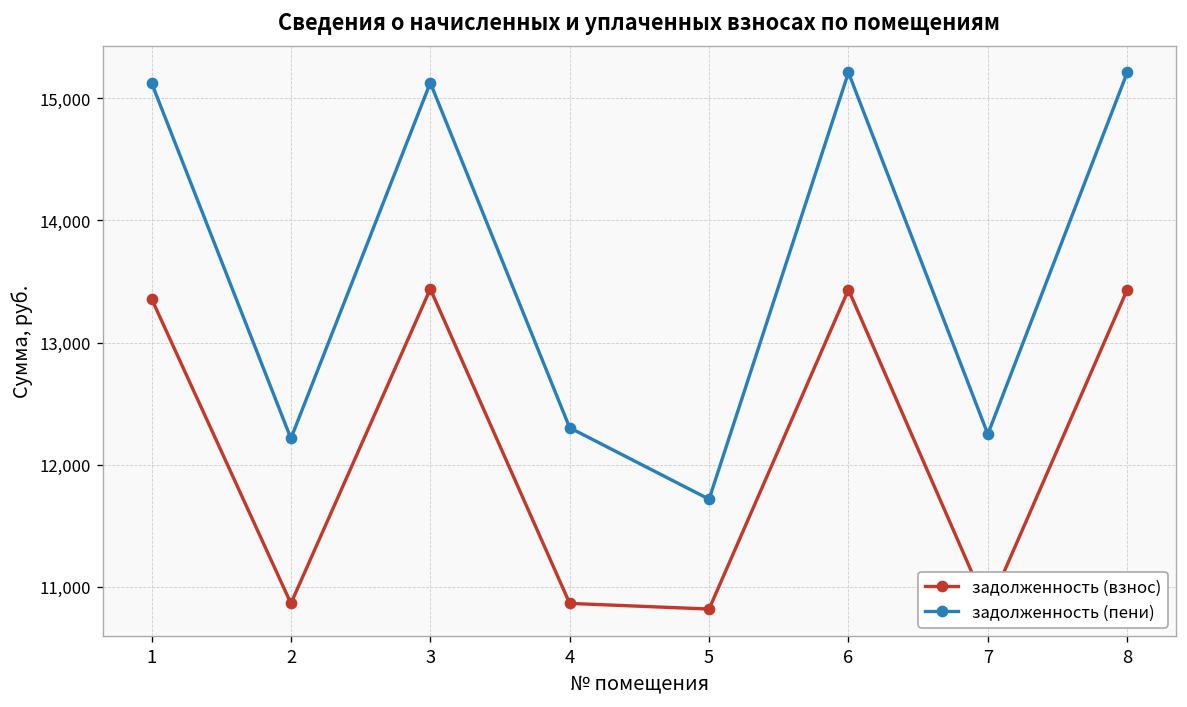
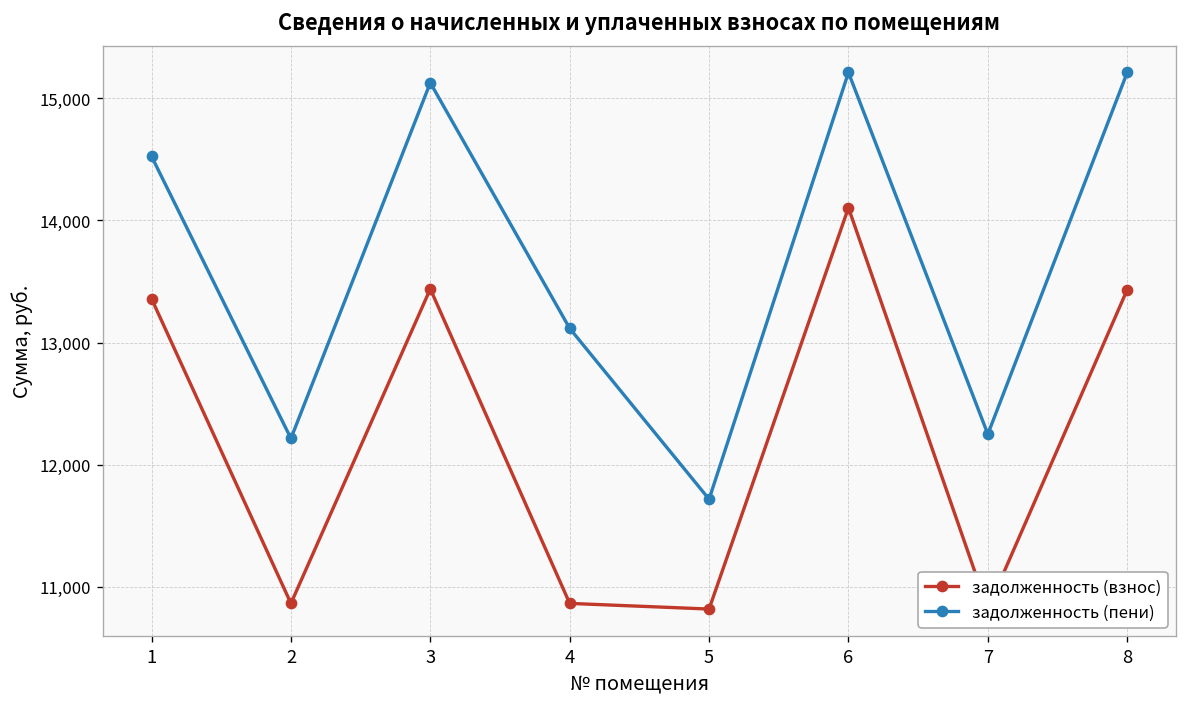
задолженность (пени), 1: 15,130 -> 14,530
задолженность (пени), 4: 12,300 -> 13,120
задолженность (взнос), 6: 13,430 -> 14,100
